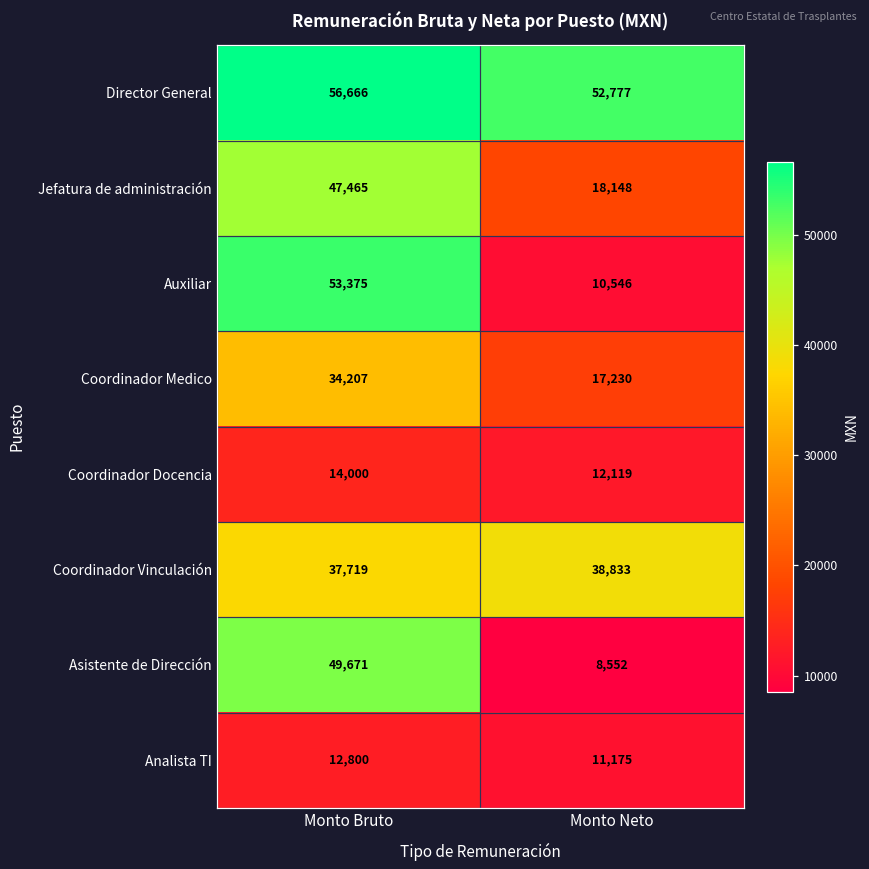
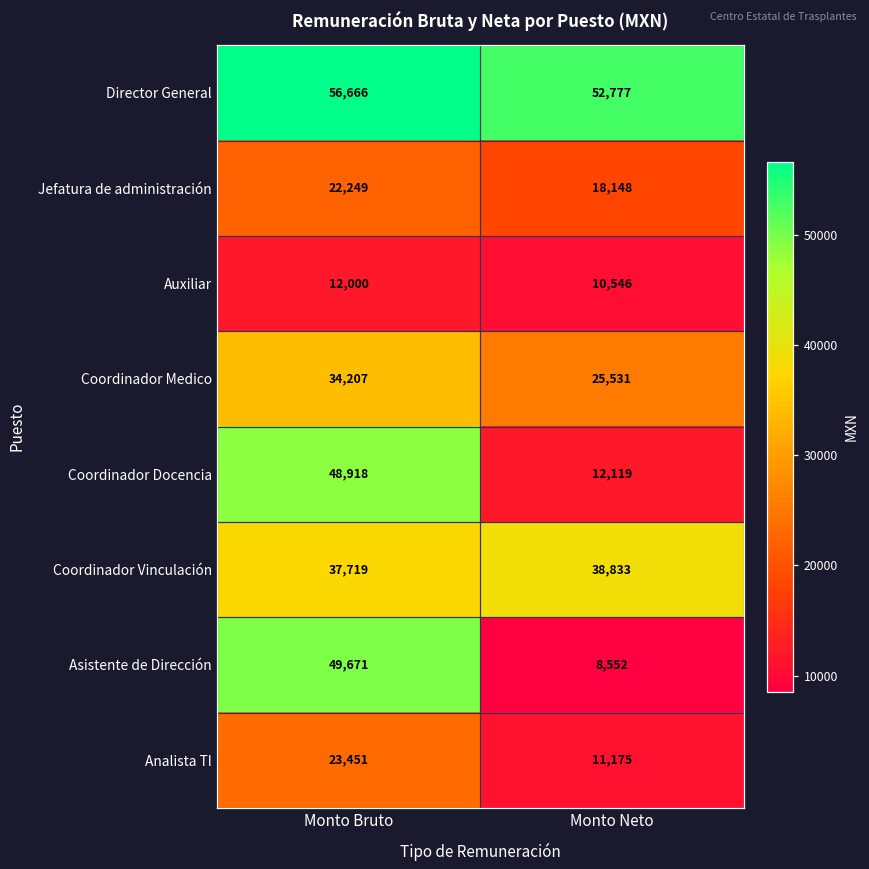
Jefatura de administración, Monto Bruto: 47,465 -> 22,249
Auxiliar, Monto Bruto: 53,375 -> 12,000
Coordinador Medico, Monto Neto: 17,230 -> 25,531
Coordinador Docencia, Monto Bruto: 14,000 -> 48,918
Analista TI, Monto Bruto: 12,800 -> 23,451
